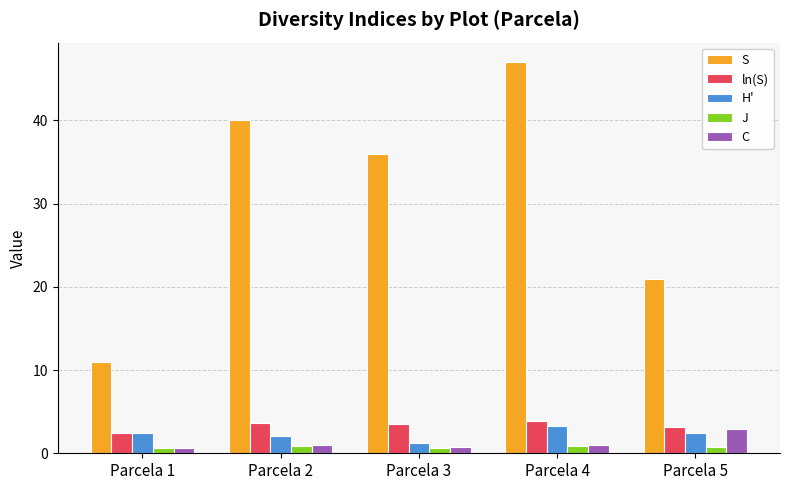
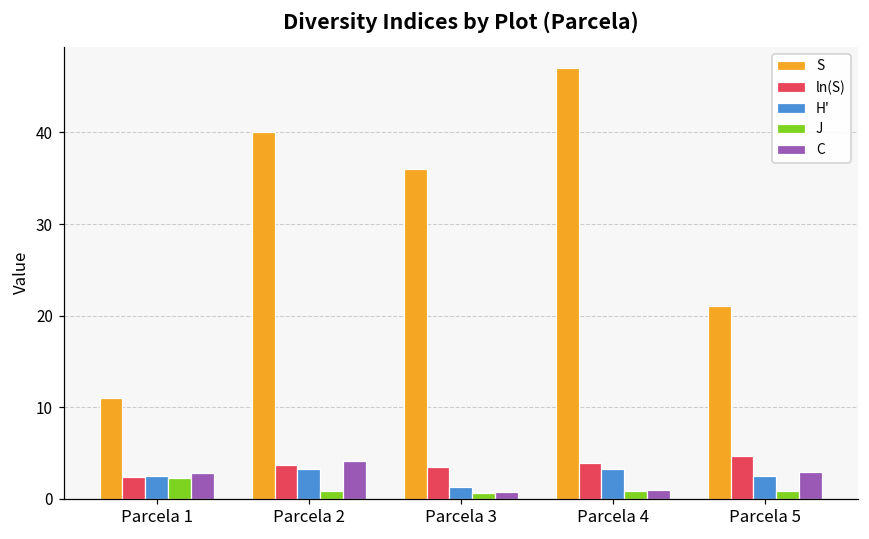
J, Parcela 1: 1 -> 2
C, Parcela 1: 1 -> 3
H', Parcela 2: 2 -> 3
C, Parcela 2: 1 -> 4
ln(S), Parcela 5: 3 -> 5
